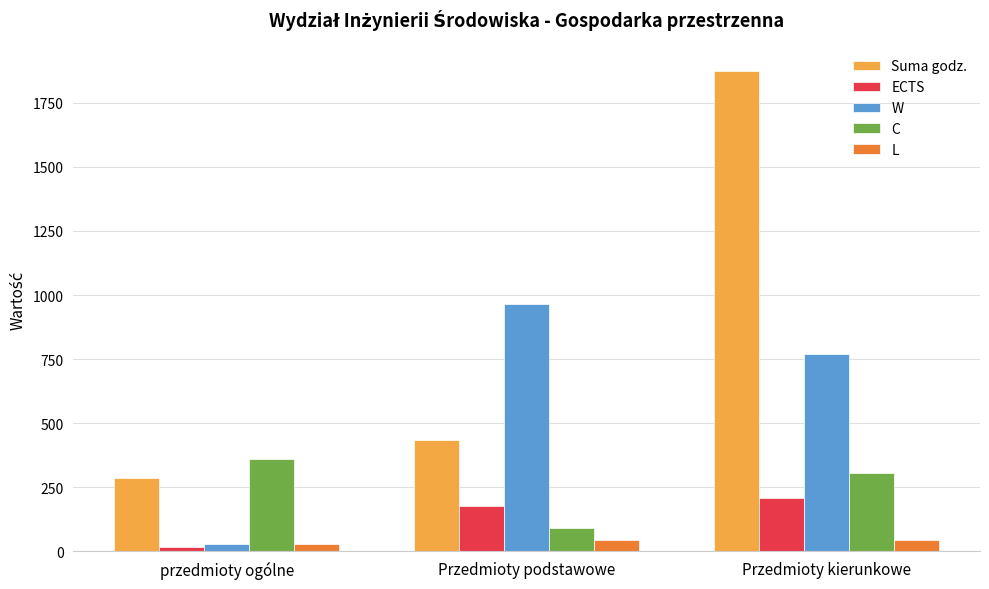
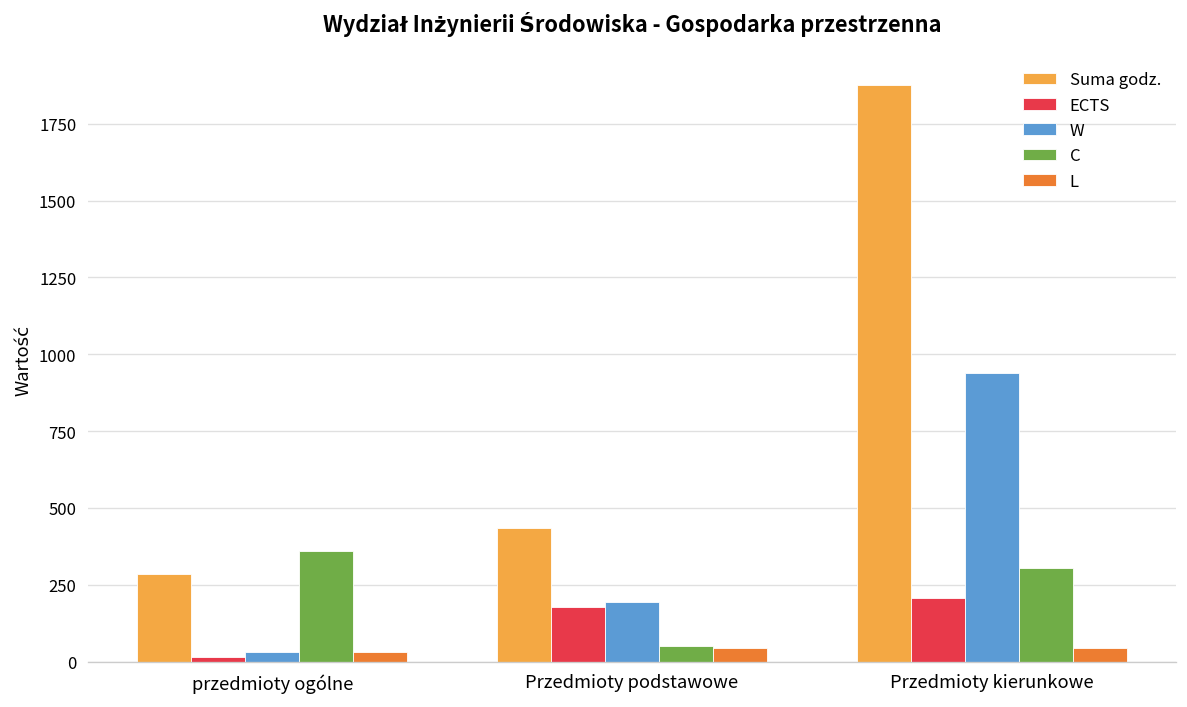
W, Przedmioty podstawowe: 960 -> 200
C, Przedmioty podstawowe: 90 -> 50
W, Przedmioty kierunkowe: 770 -> 940
